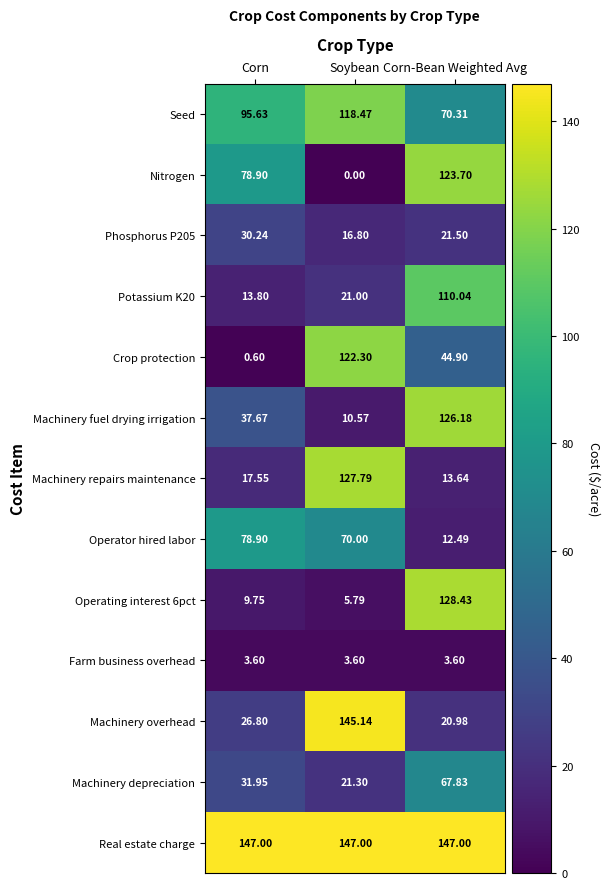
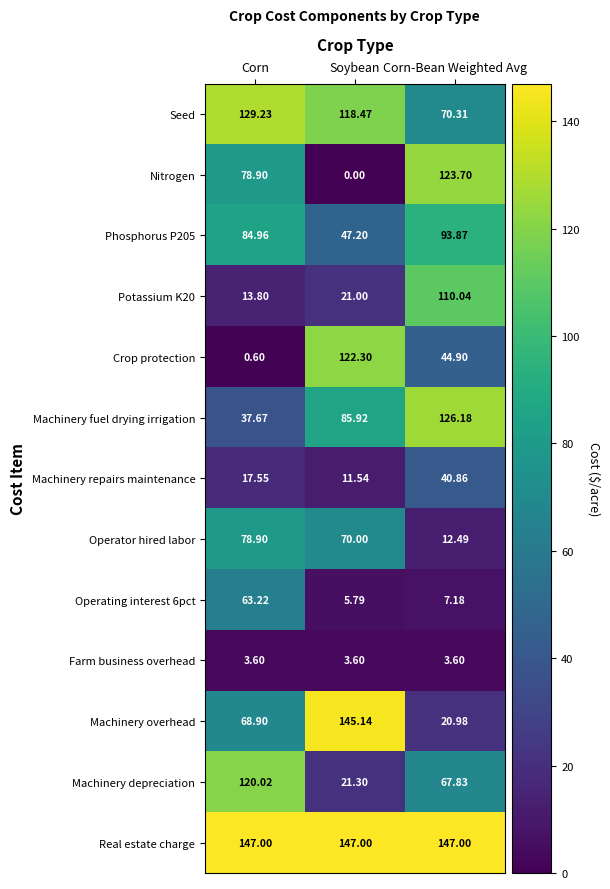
Seed, Corn: 95.63 -> 129.23
Phosphorus P205, Corn: 30.24 -> 84.96
Phosphorus P205, Soybean: 16.80 -> 47.20
Phosphorus P205, Corn-Bean Weighted Avg: 21.50 -> 93.87
Machinery fuel drying irrigation, Soybean: 10.57 -> 85.92
Machinery repairs maintenance, Soybean: 127.79 -> 11.54
Machinery repairs maintenance, Corn-Bean Weighted Avg: 13.64 -> 40.86
Operating interest 6pct, Corn: 9.75 -> 63.22
Operating interest 6pct, Corn-Bean Weighted Avg: 128.43 -> 7.18
Machinery overhead, Corn: 26.80 -> 68.90
Machinery depreciation, Corn: 31.95 -> 120.02
